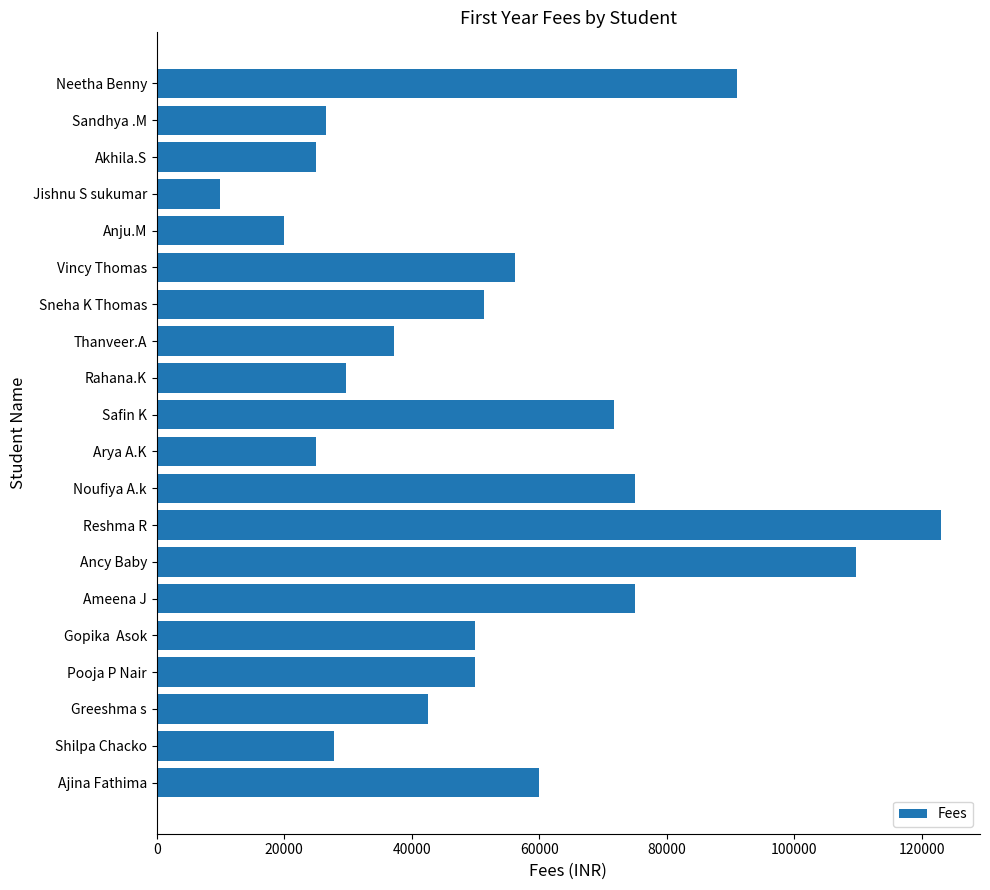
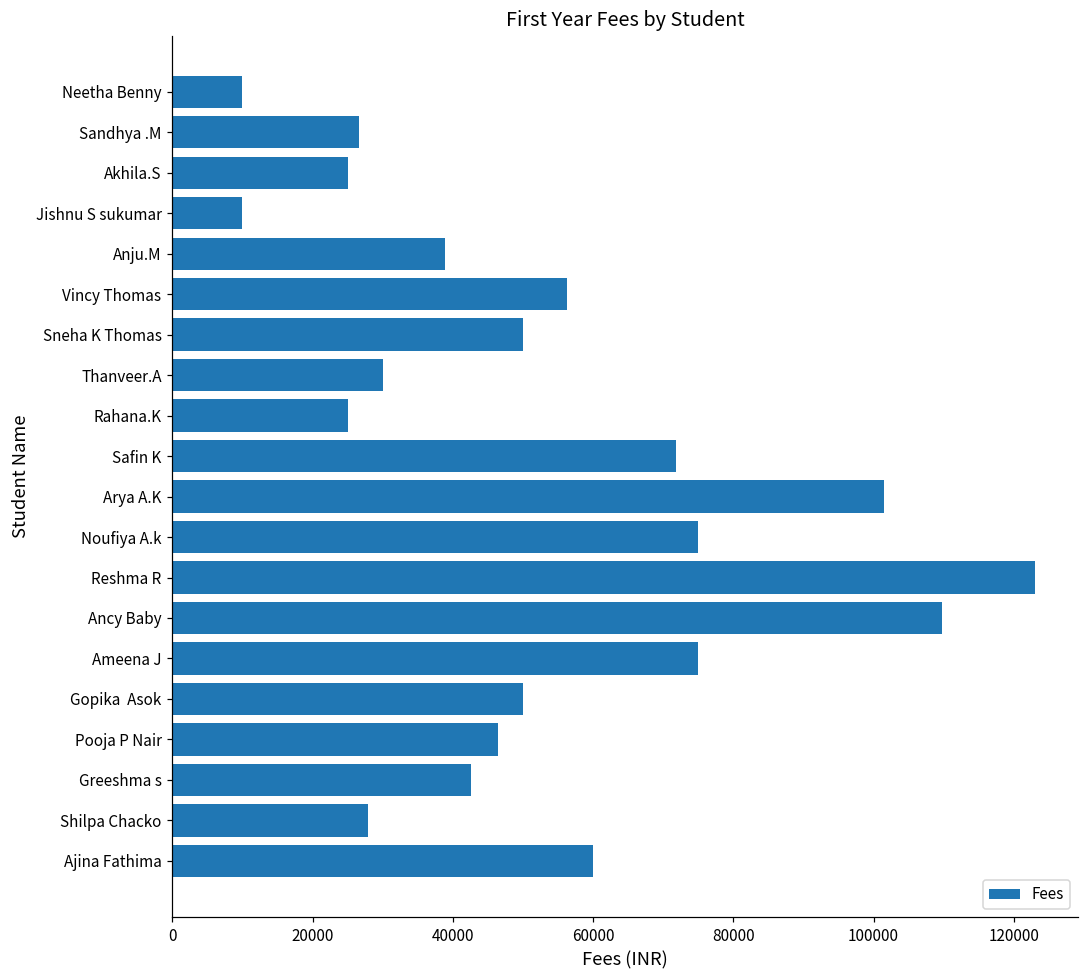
Neetha Benny: 91000 -> 10000
Anju.M: 20000 -> 39000
Sneha K Thomas: 51000 -> 50000
Thanveer.A: 37000 -> 30000
Rahana.K: 30000 -> 25000
Arya A.K: 25000 -> 101000
Pooja P Nair: 50000 -> 46000
